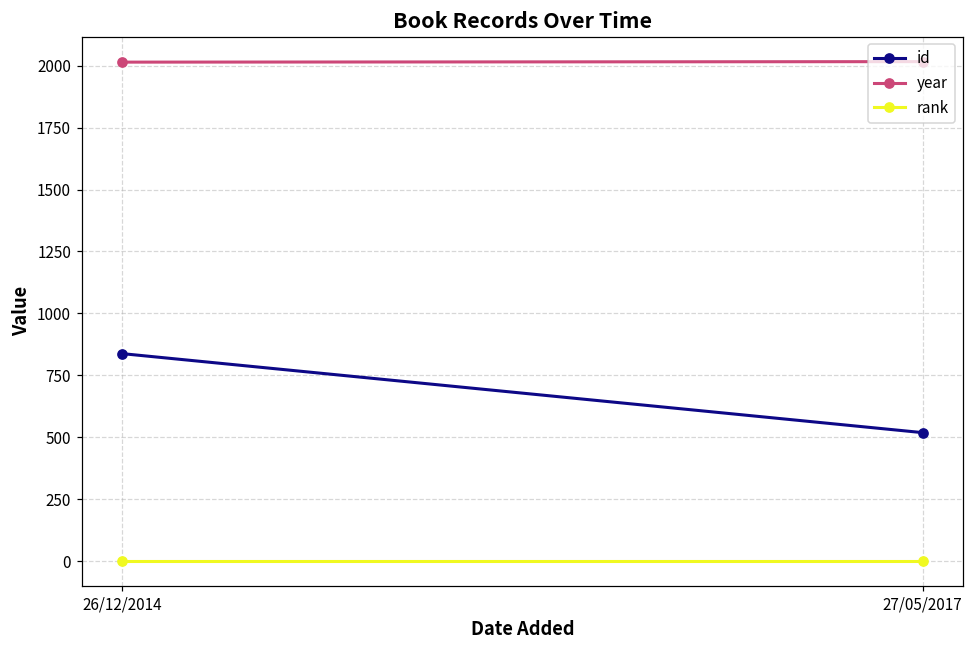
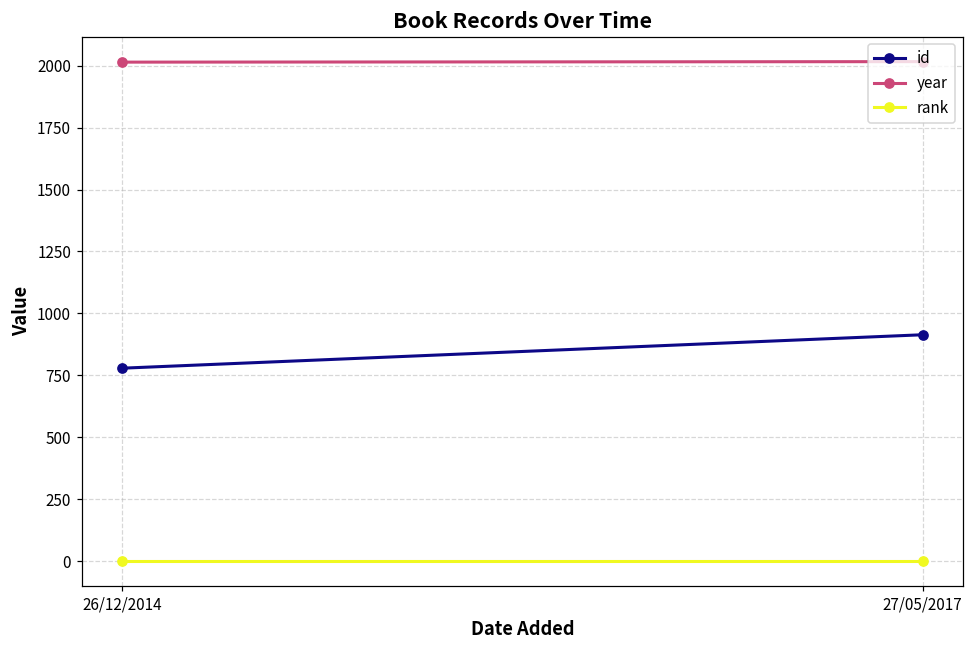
id, 26/12/2014: 840 -> 780
id, 27/05/2017: 520 -> 910
